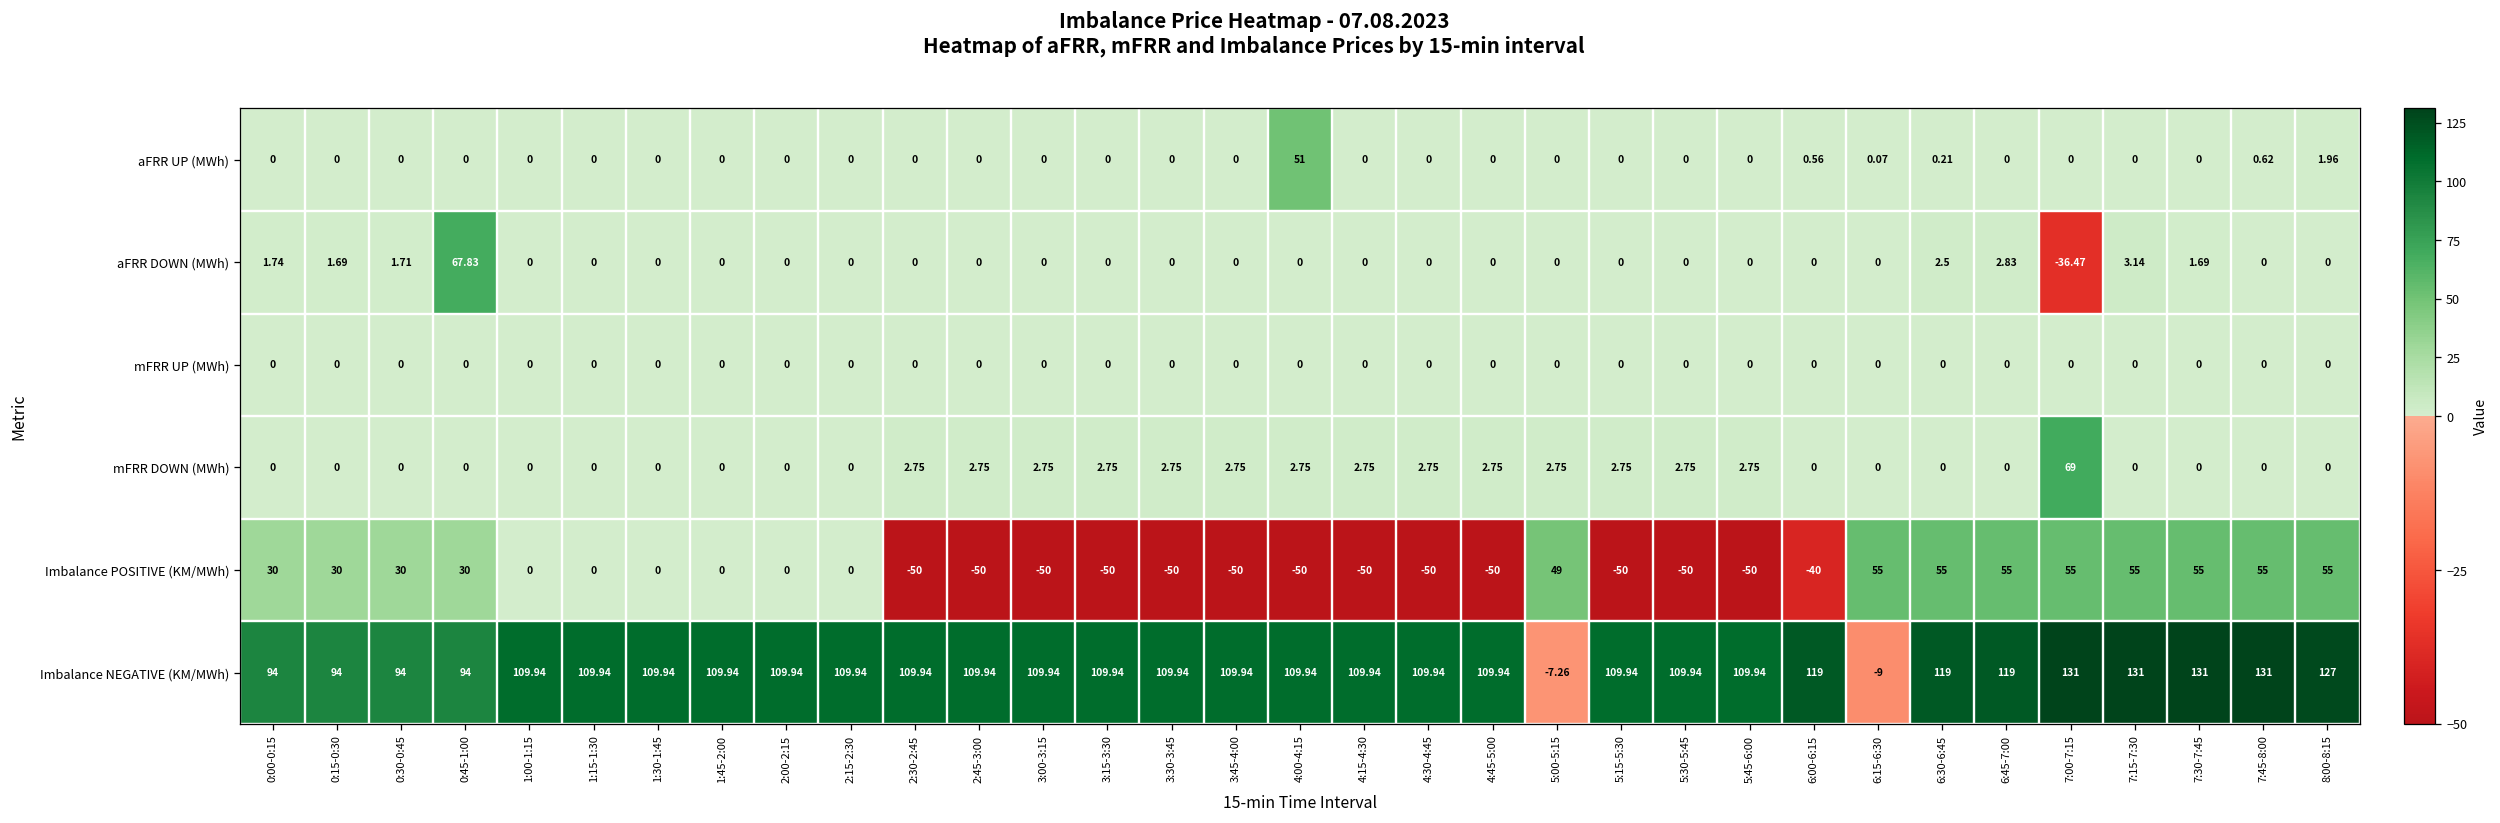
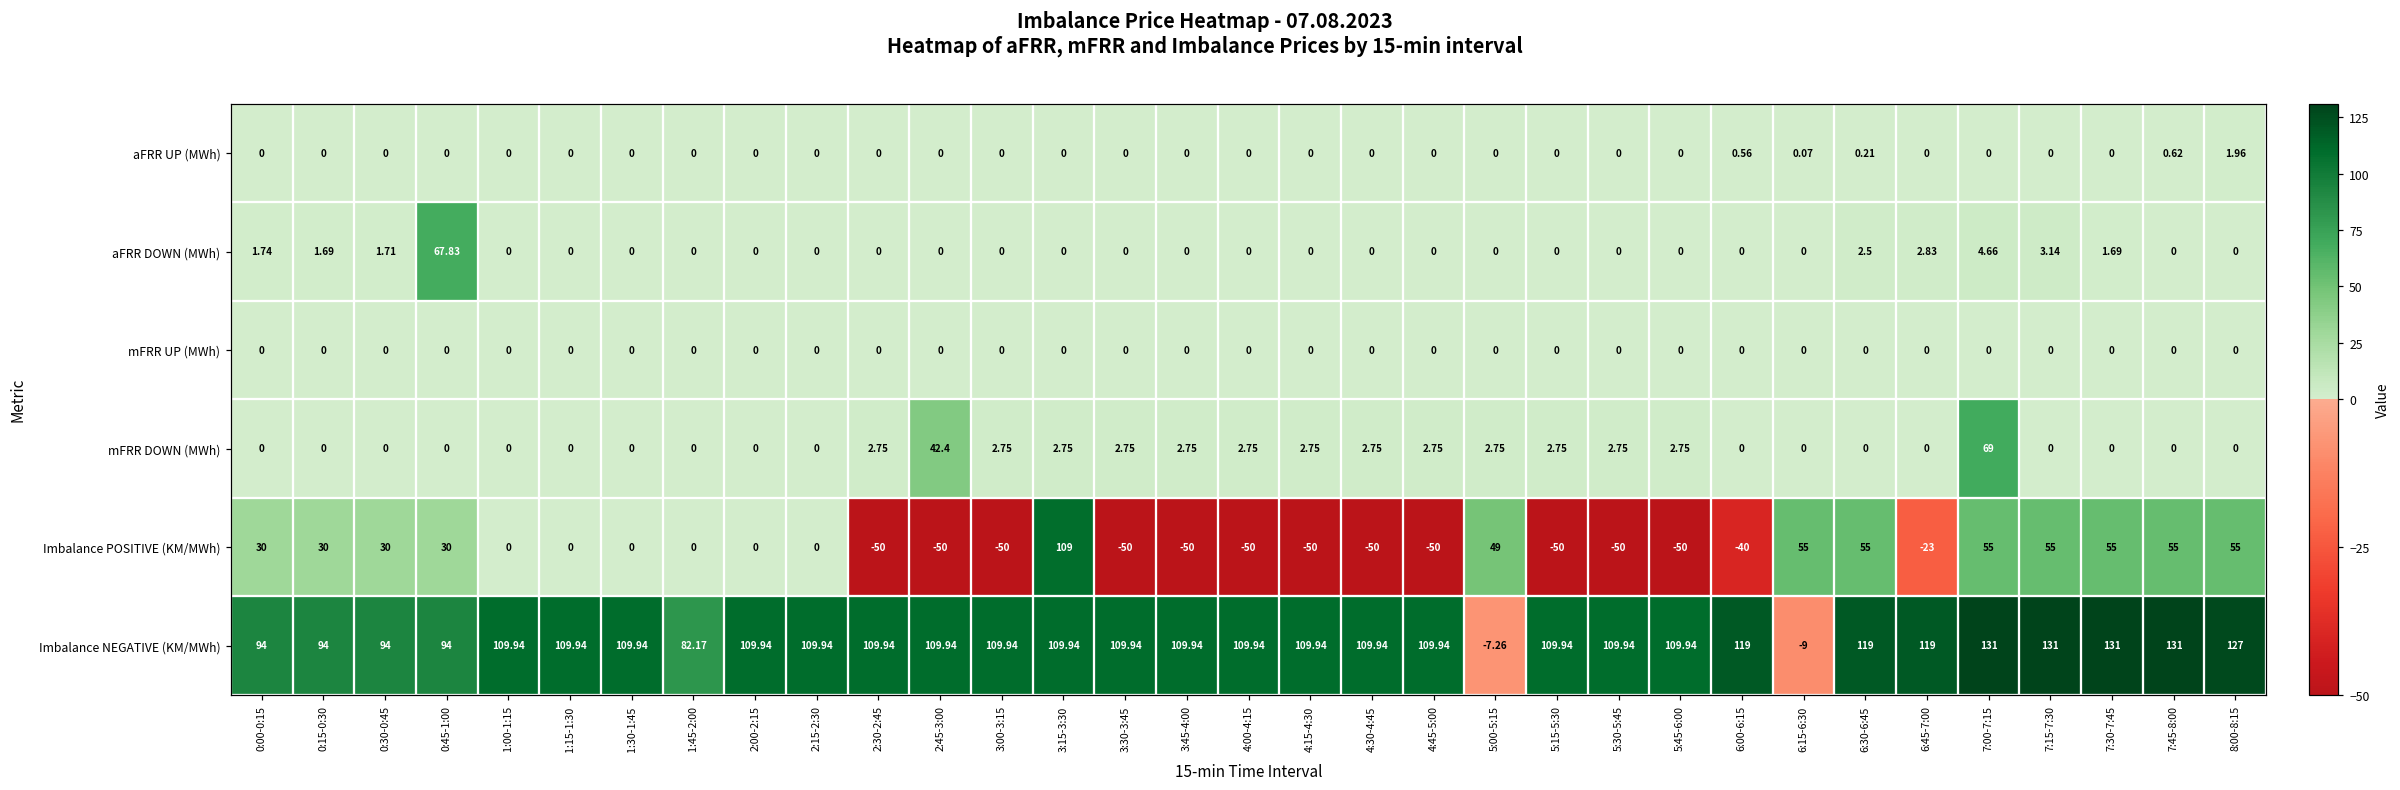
aFRR UP (MWh), 4:00-4:15: 51 -> 0
aFRR DOWN (MWh), 7:00-7:15: -36.47 -> 4.66
mFRR DOWN (MWh), 2:45-3:00: 2.75 -> 42.4
Imbalance POSITIVE (KM/MWh), 3:15-3:30: -50 -> 109
Imbalance POSITIVE (KM/MWh), 6:45-7:00: 55 -> -23
Imbalance NEGATIVE (KM/MWh), 1:45-2:00: 109.94 -> 82.17
